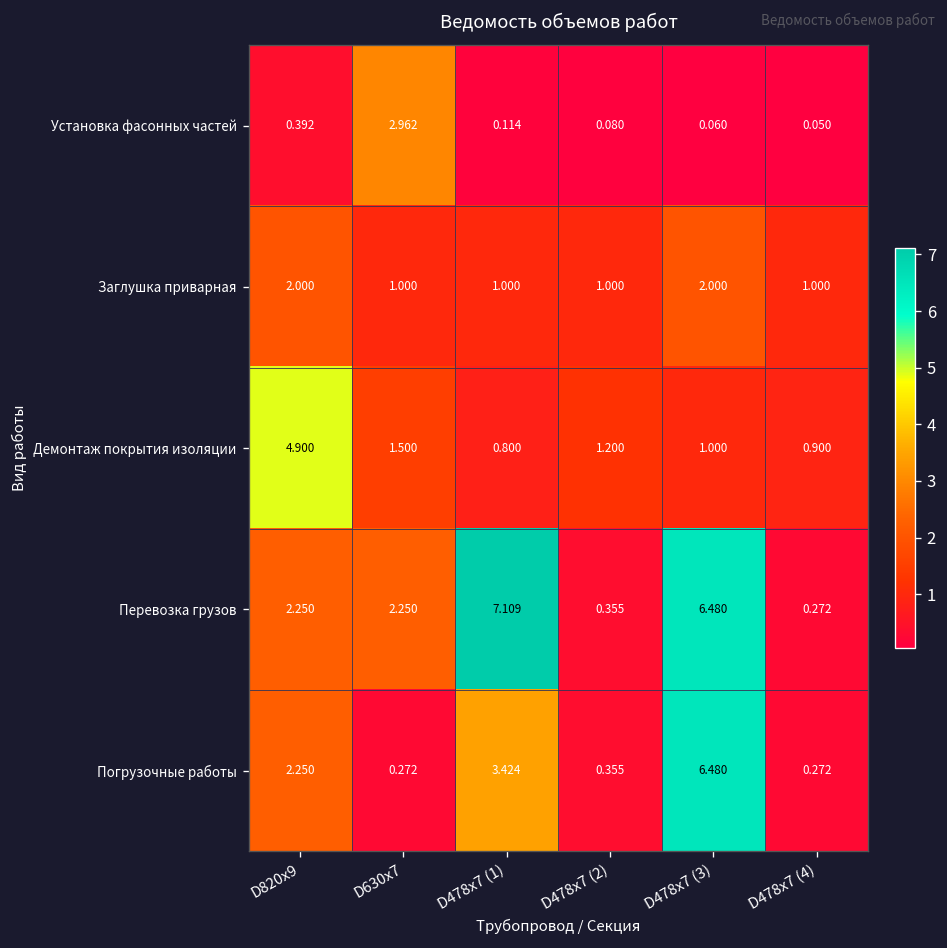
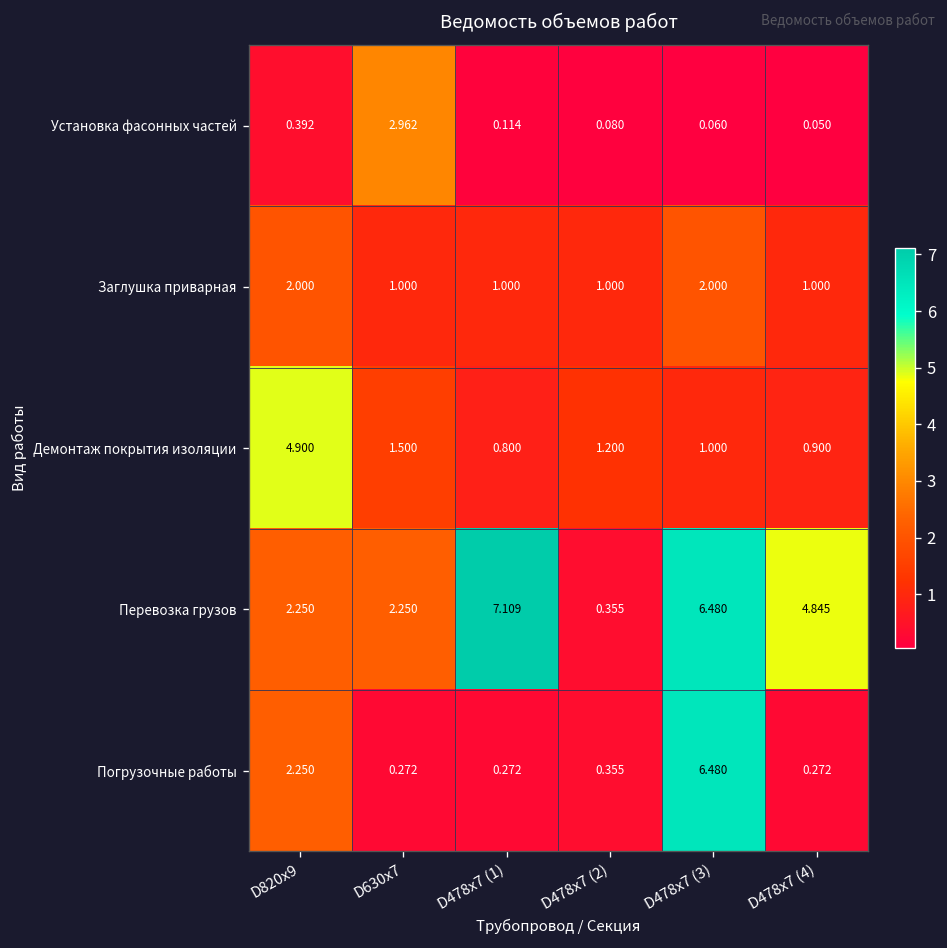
Перевозка грузов, D478х7 (4): 0.272 -> 4.845
Погрузочные работы, D478х7 (1): 3.424 -> 0.272
